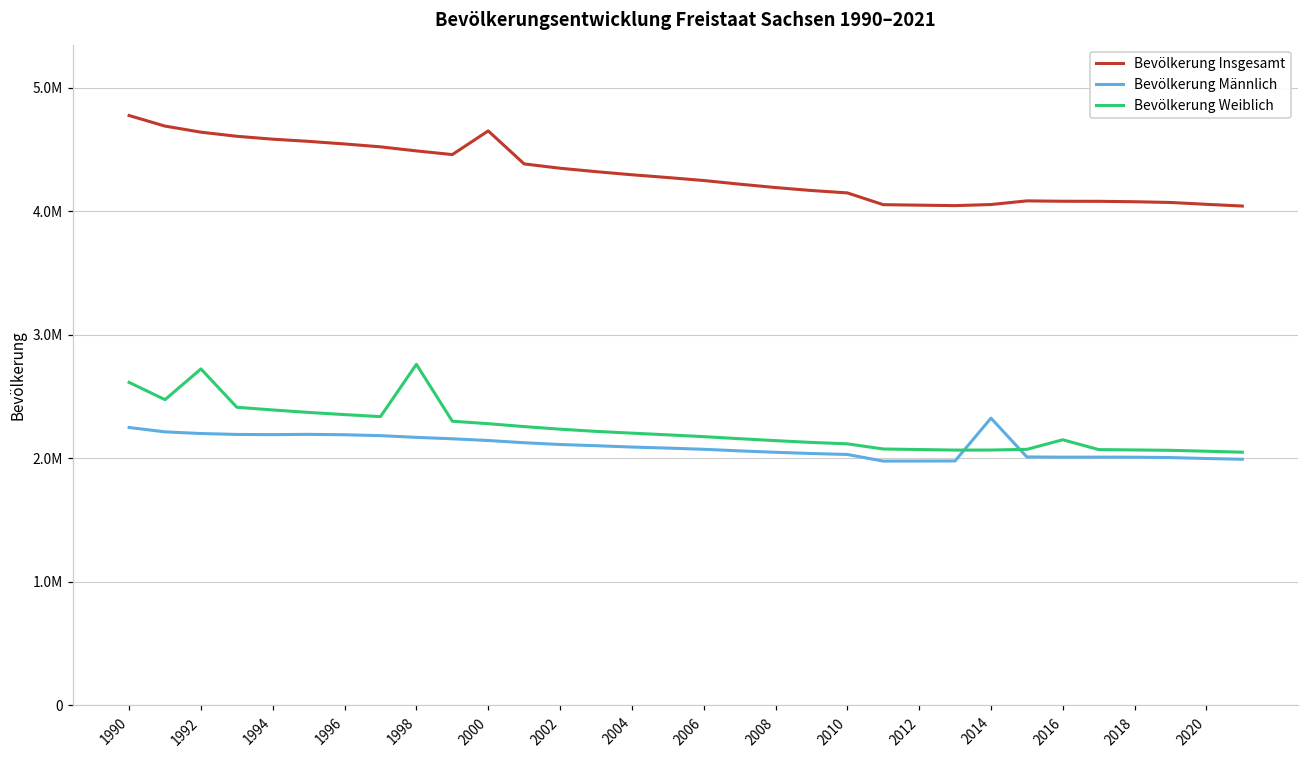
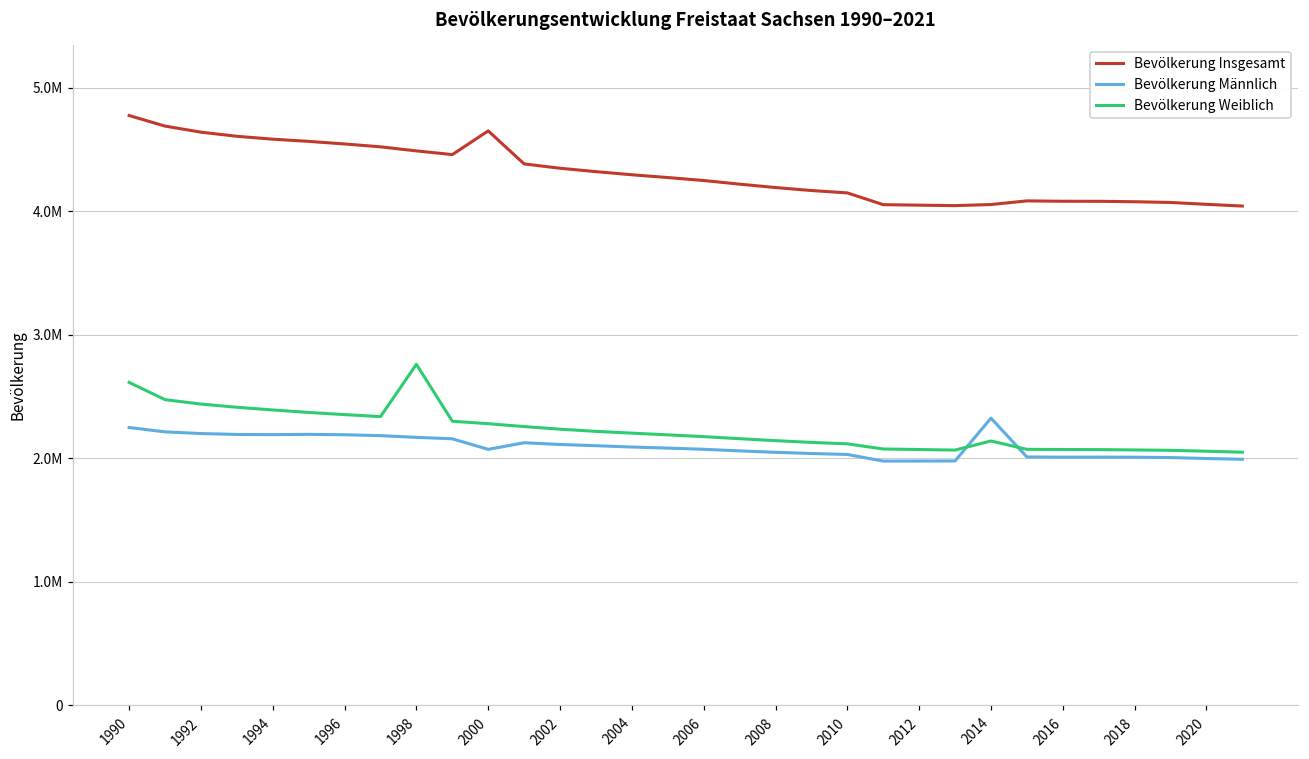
Bevölkerung Weiblich, 1992: 2720000 -> 2440000
Bevölkerung Männlich, 2000: 2140000 -> 2070000
Bevölkerung Weiblich, 2014: 2070000 -> 2140000
Bevölkerung Weiblich, 2016: 2150000 -> 2070000
